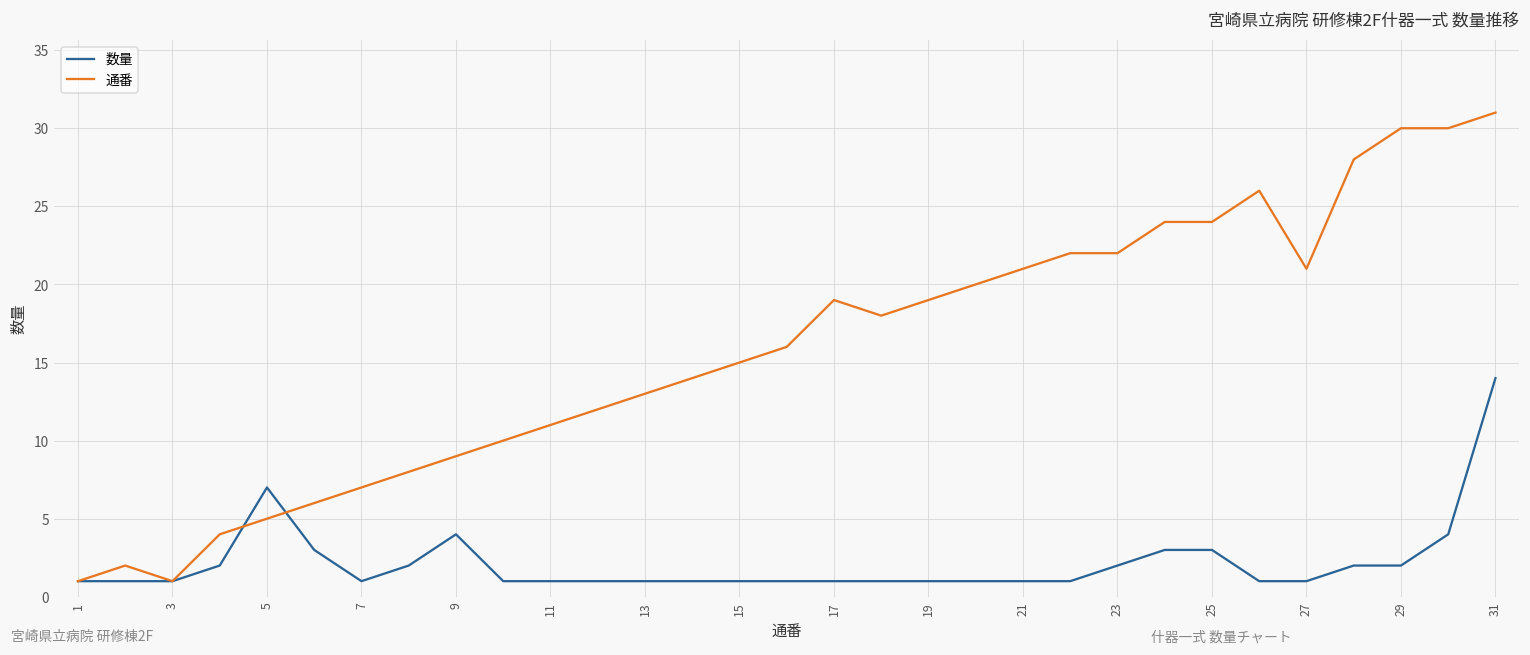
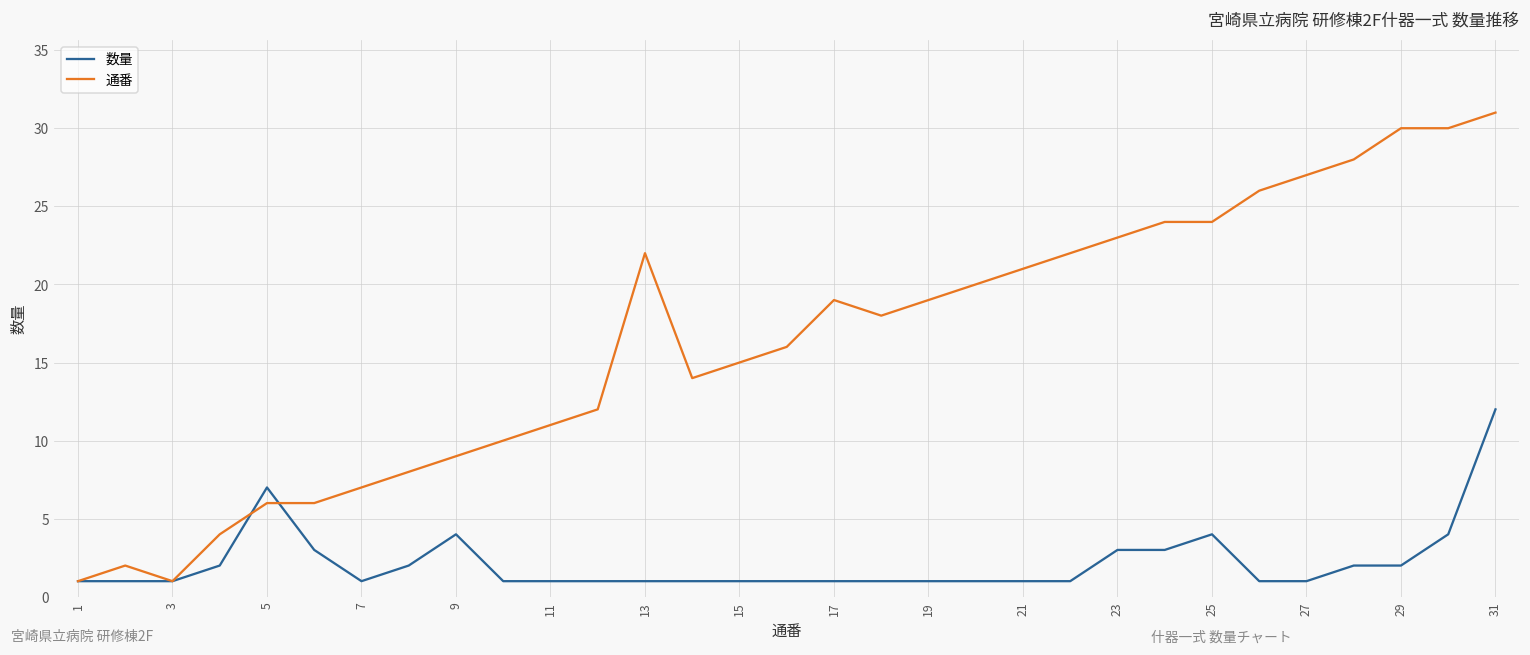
通番, 5: 5 -> 6
通番, 13: 13 -> 22
数量, 23: 2 -> 3
通番, 23: 22 -> 23
数量, 25: 3 -> 4
通番, 27: 21 -> 27
数量, 31: 14 -> 12
